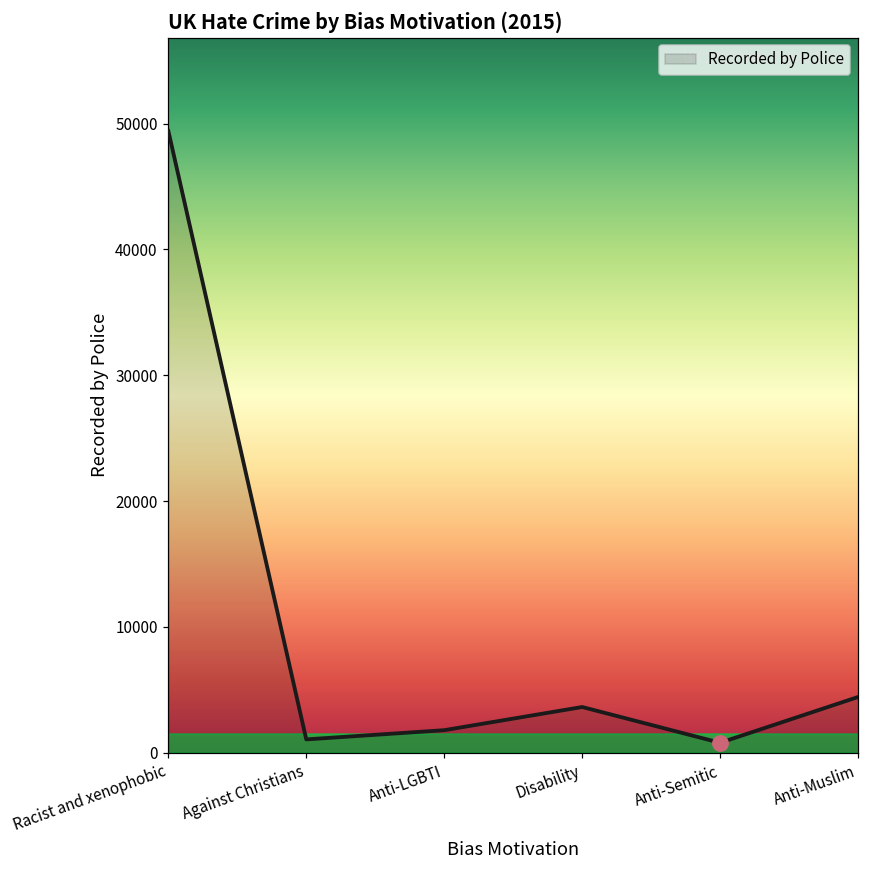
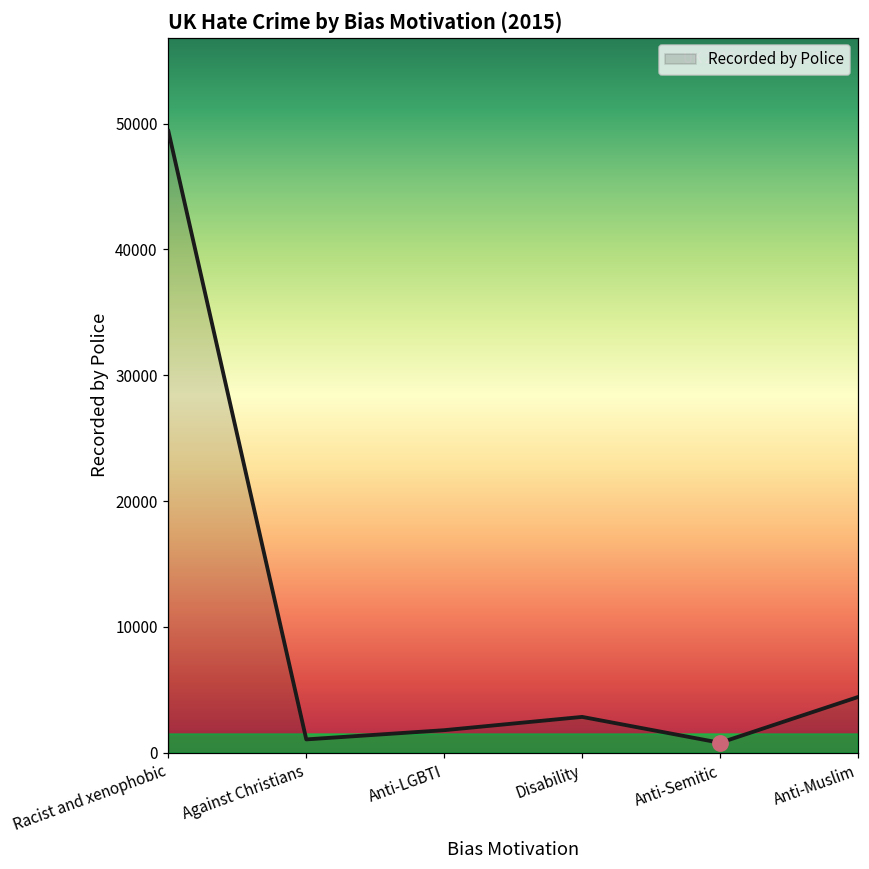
Recorded by Police, Disability: 3600 -> 2800
